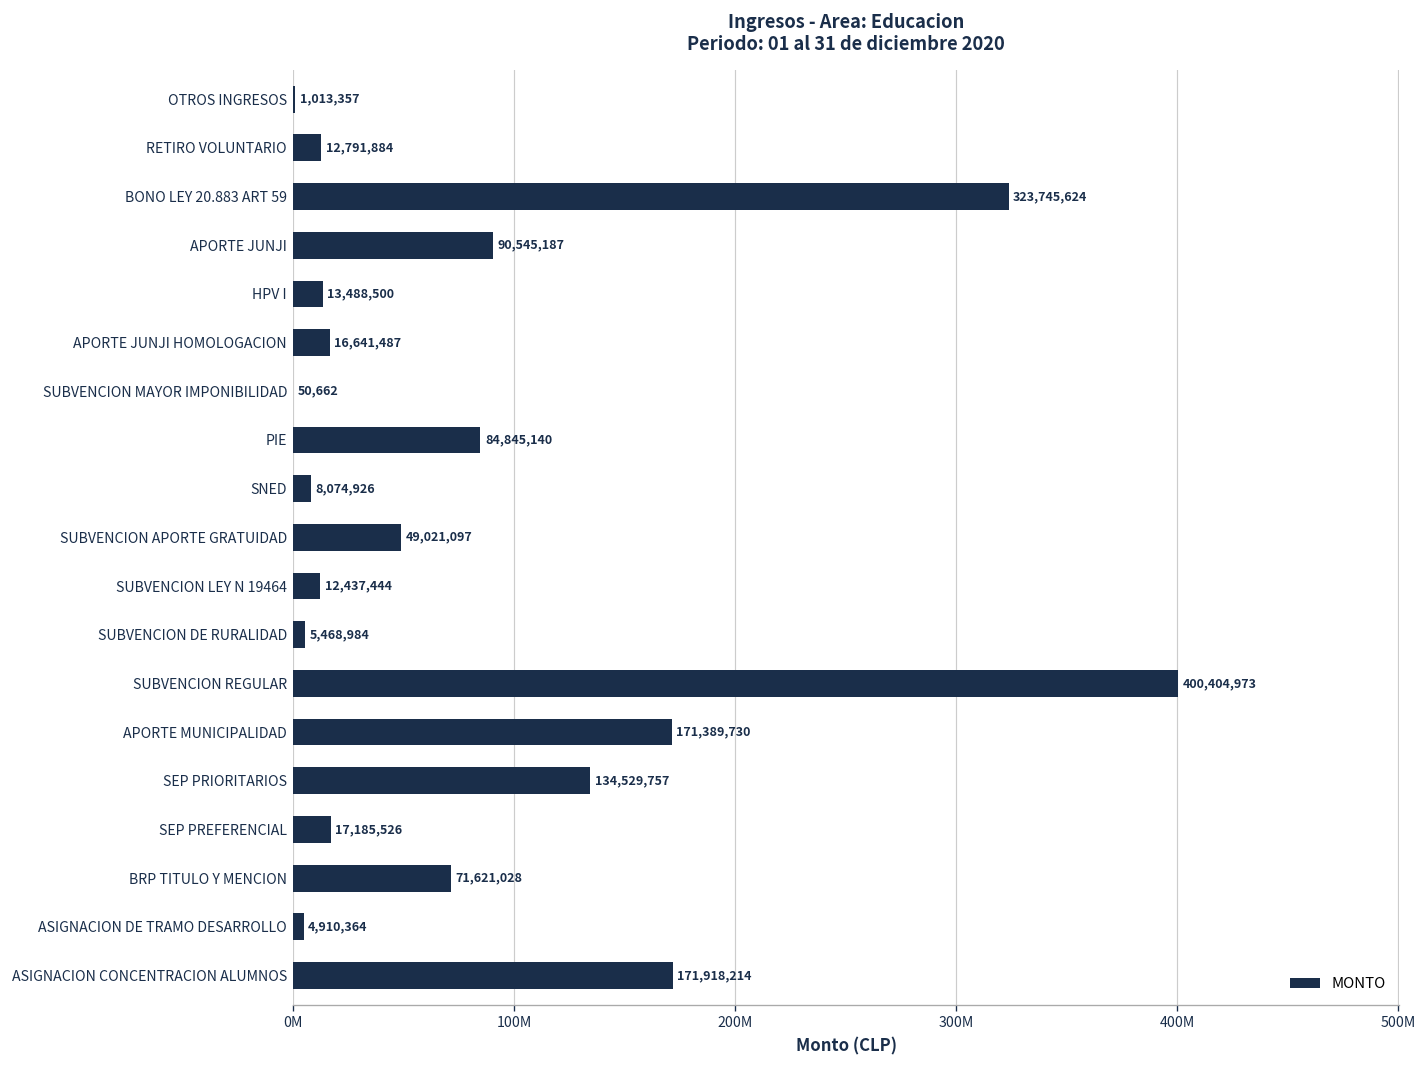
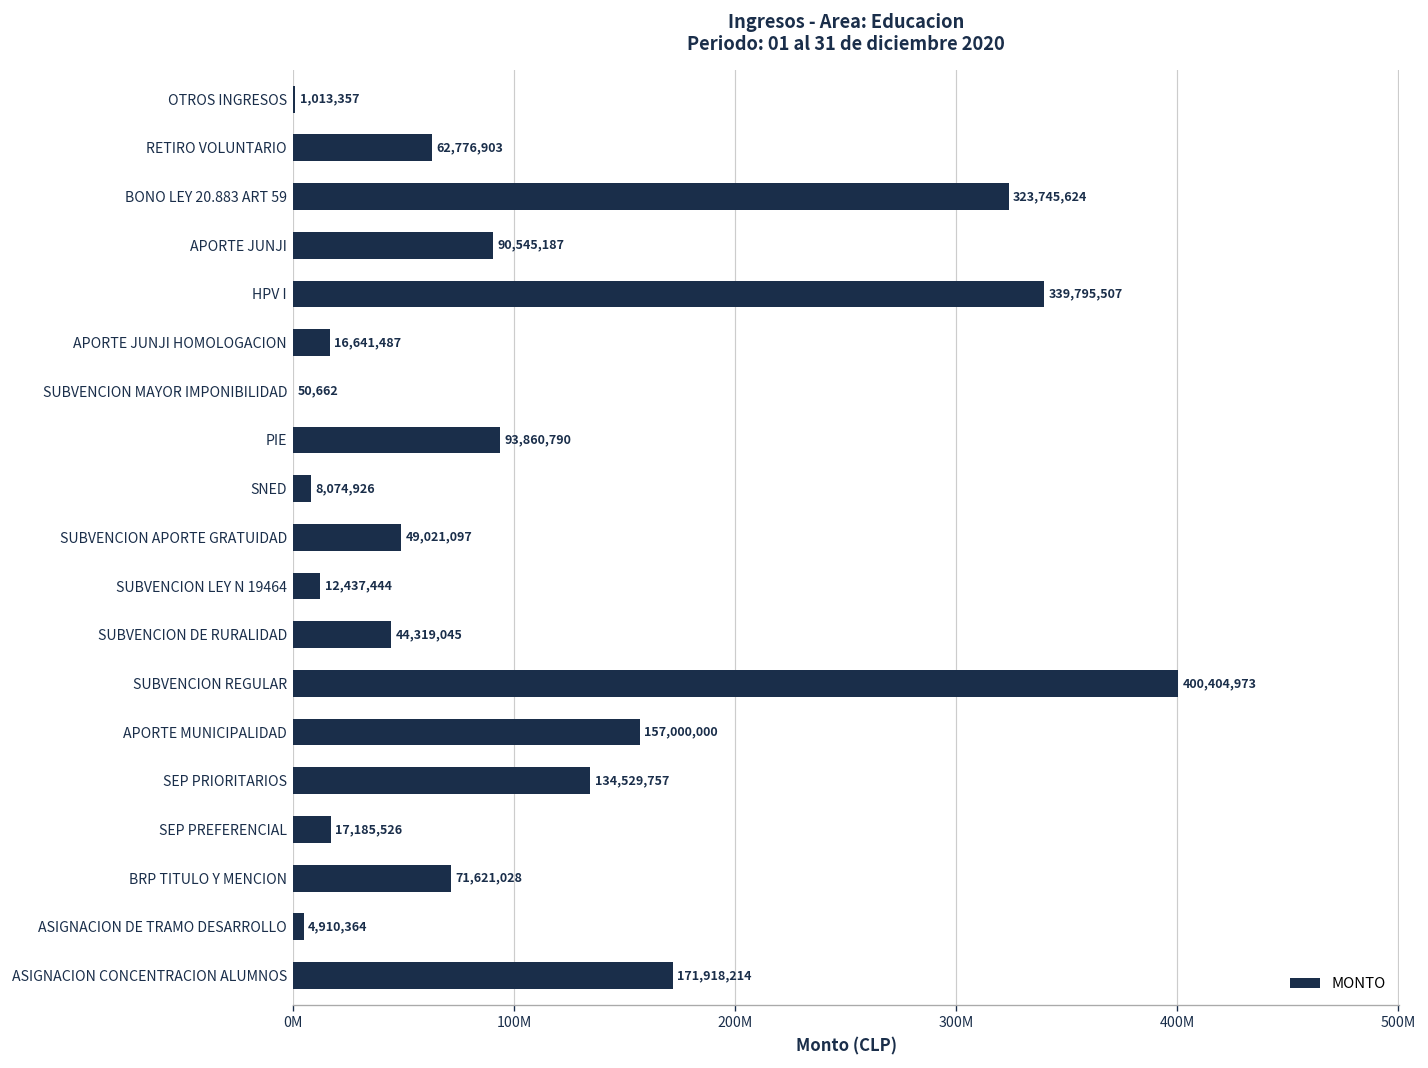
RETIRO VOLUNTARIO: 12,791,884 -> 62,776,903
HPV I: 13,488,500 -> 339,795,507
PIE: 84,845,140 -> 93,860,790
SUBVENCION DE RURALIDAD: 5,468,984 -> 44,319,045
APORTE MUNICIPALIDAD: 171,389,730 -> 157,000,000
